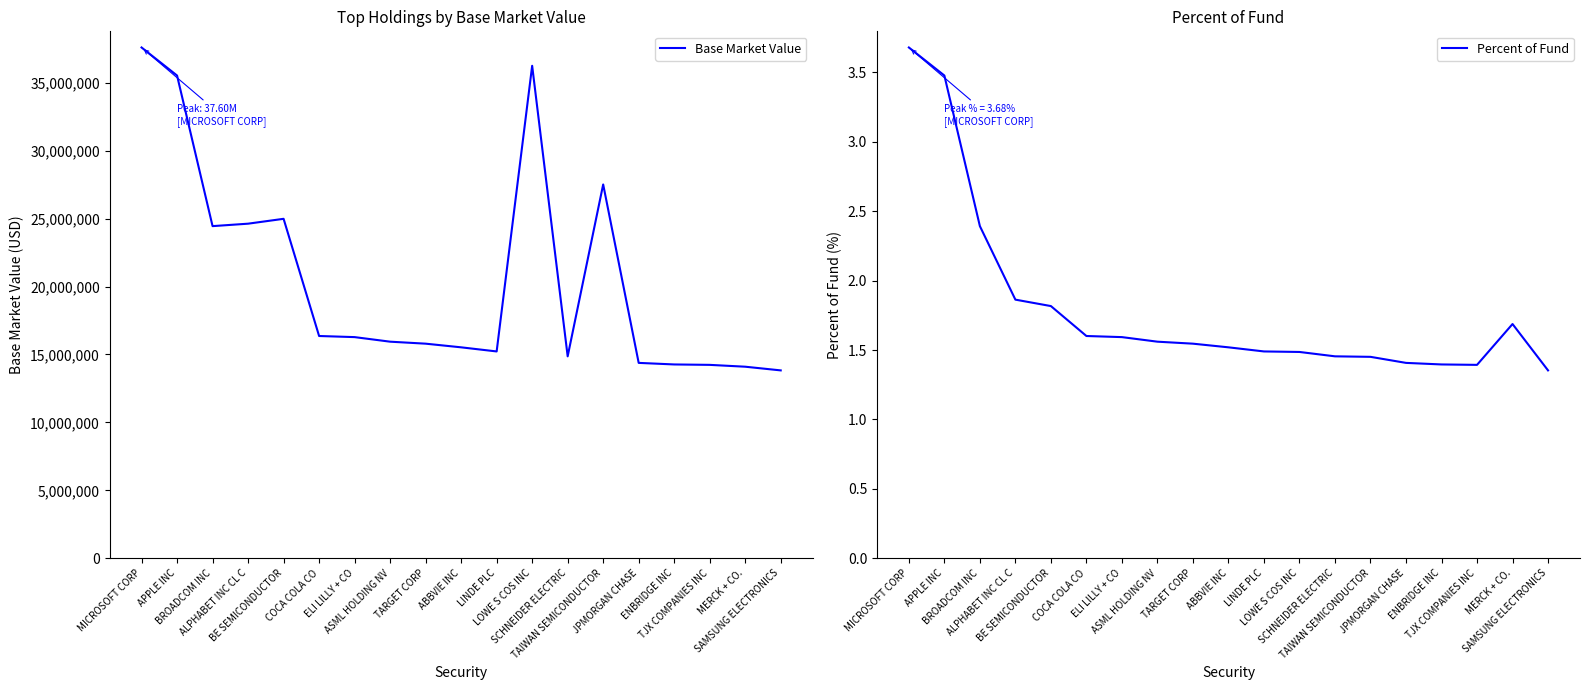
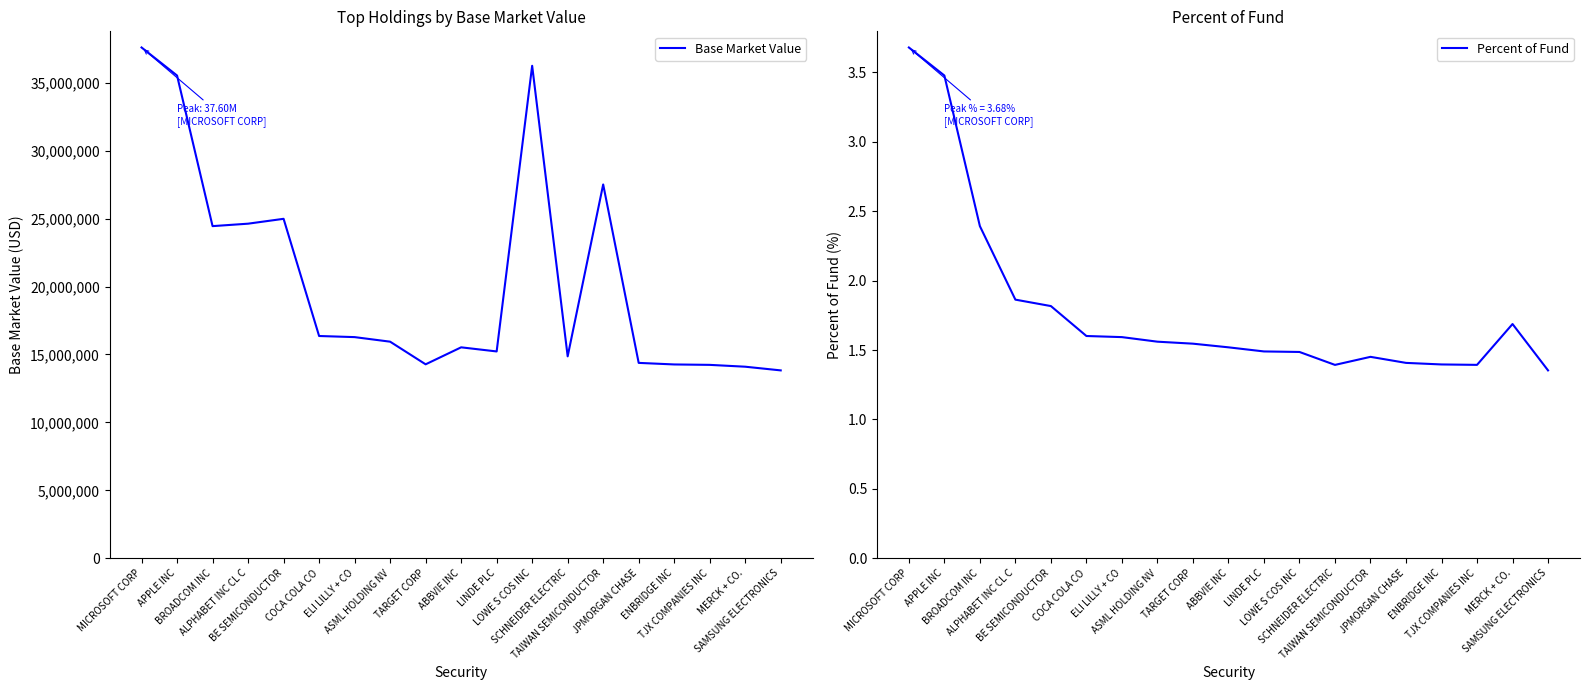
Top Holdings by Base Market Value, TARGET CORP: 15,800,000 -> 14,300,000
Percent of Fund, SCHNEIDER ELECTRIC: 1.45 -> 1.39
